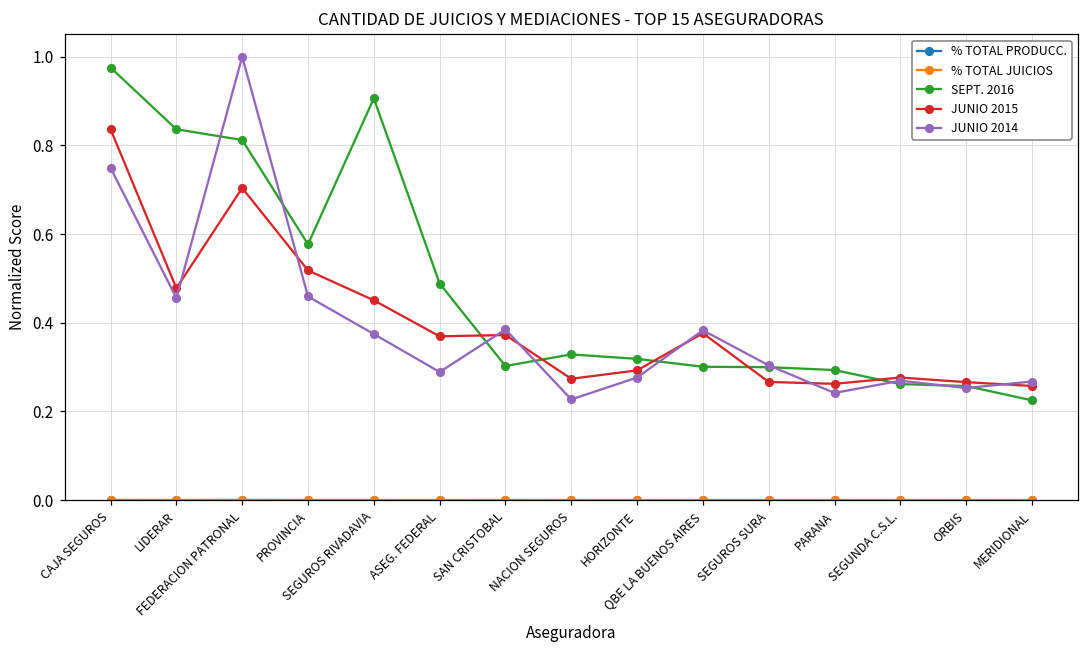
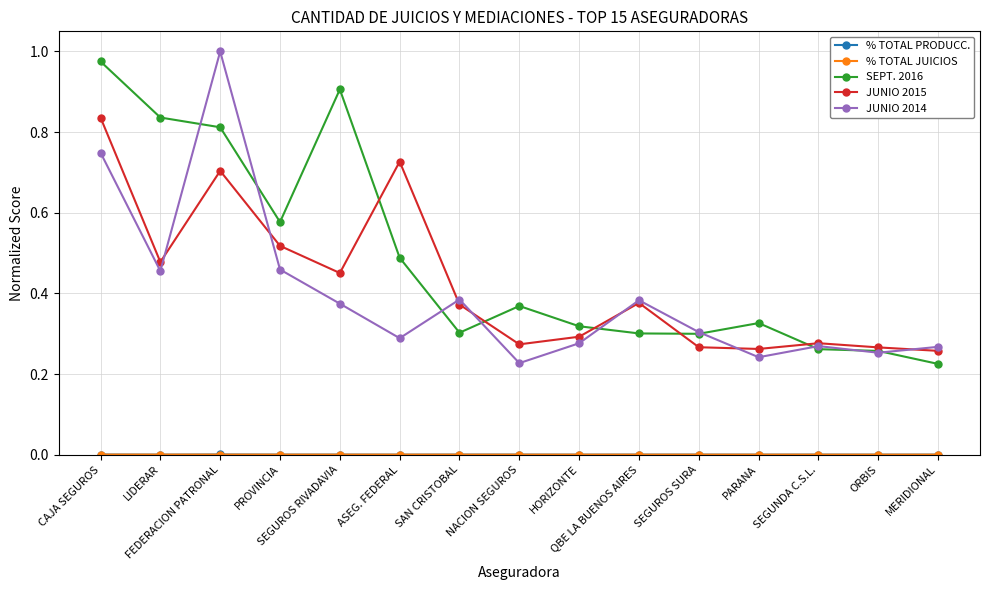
JUNIO 2015, ASEG. FEDERAL: 0.37 -> 0.73
SEPT. 2016, NACION SEGUROS: 0.33 -> 0.37
SEPT. 2016, PARANA: 0.29 -> 0.33
